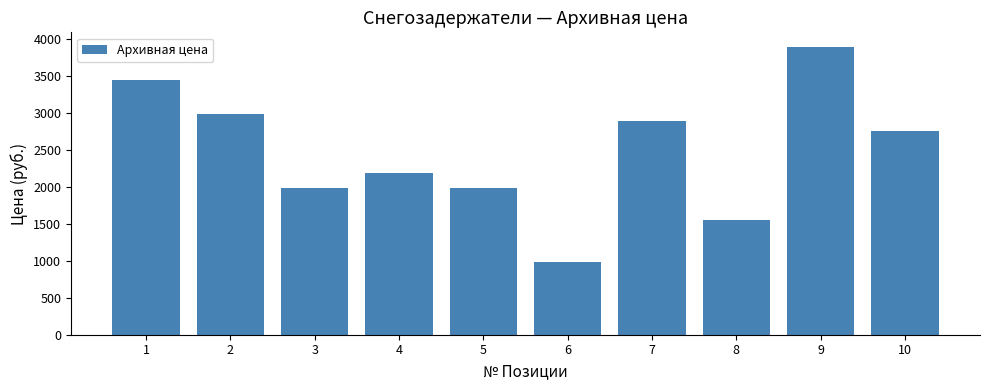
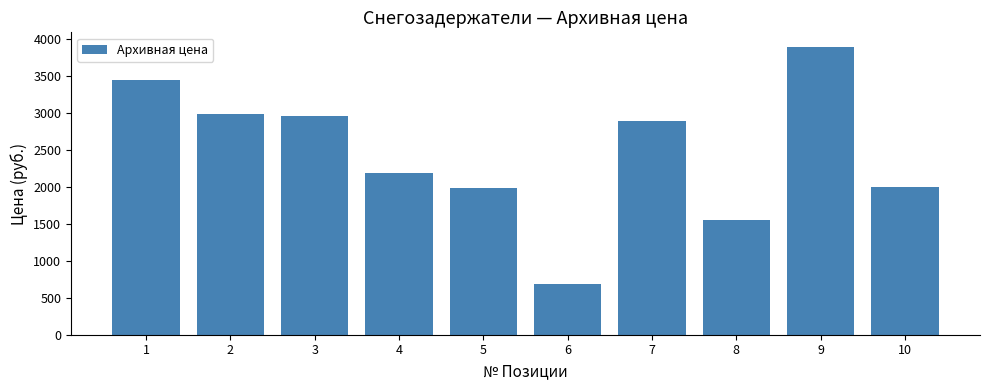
3: 2000 -> 3000
6: 1000 -> 700
10: 2800 -> 2000
